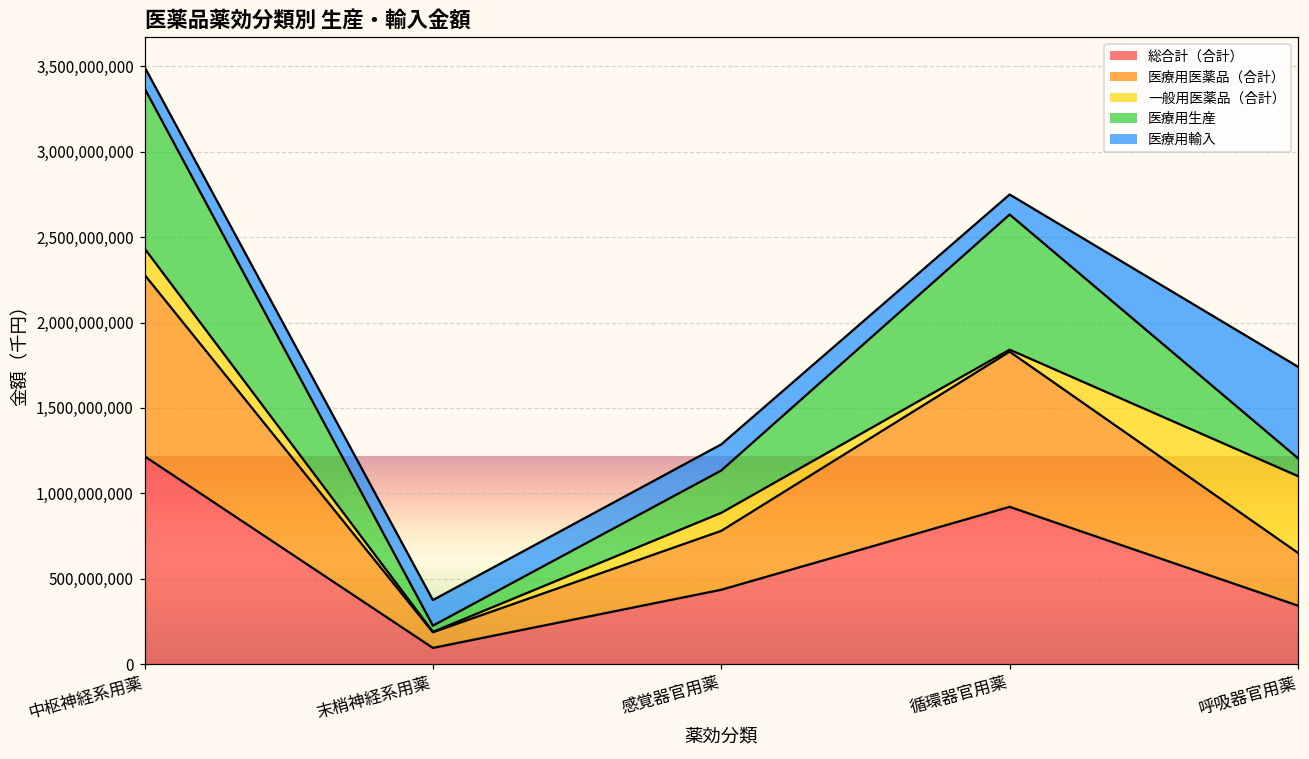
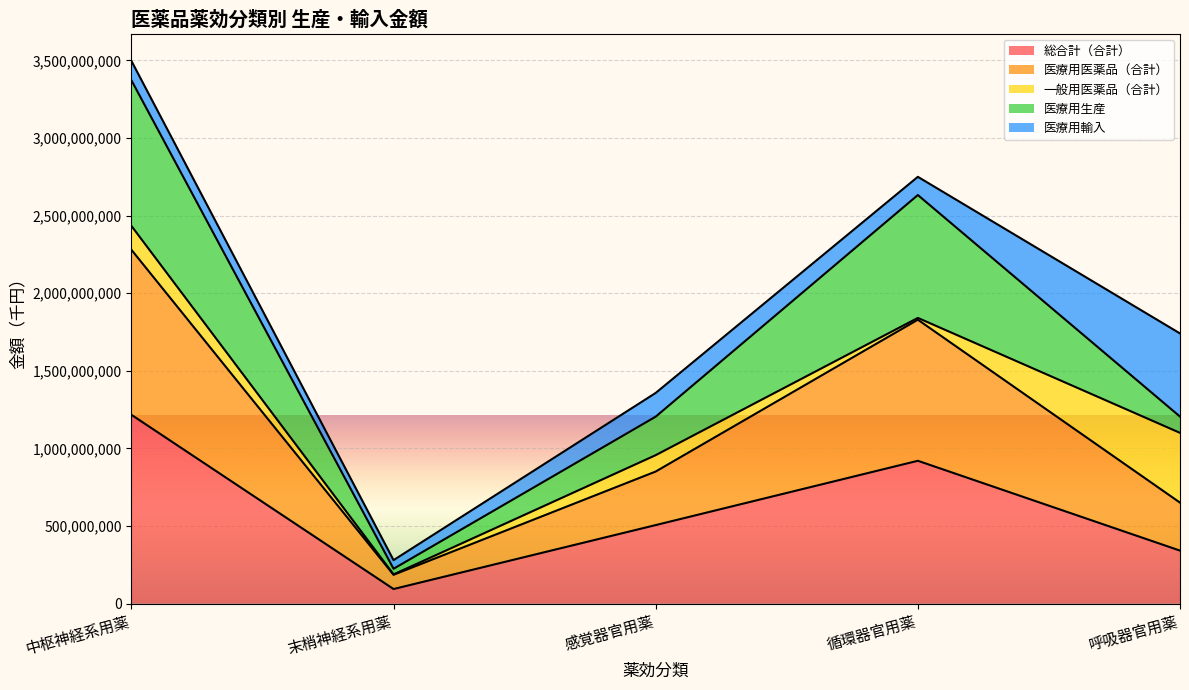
医療用輸入, 末梢神経系用薬: 150,000,000 -> 60,000,000
総合計（合計）, 感覚器官用薬: 430,000,000 -> 510,000,000
